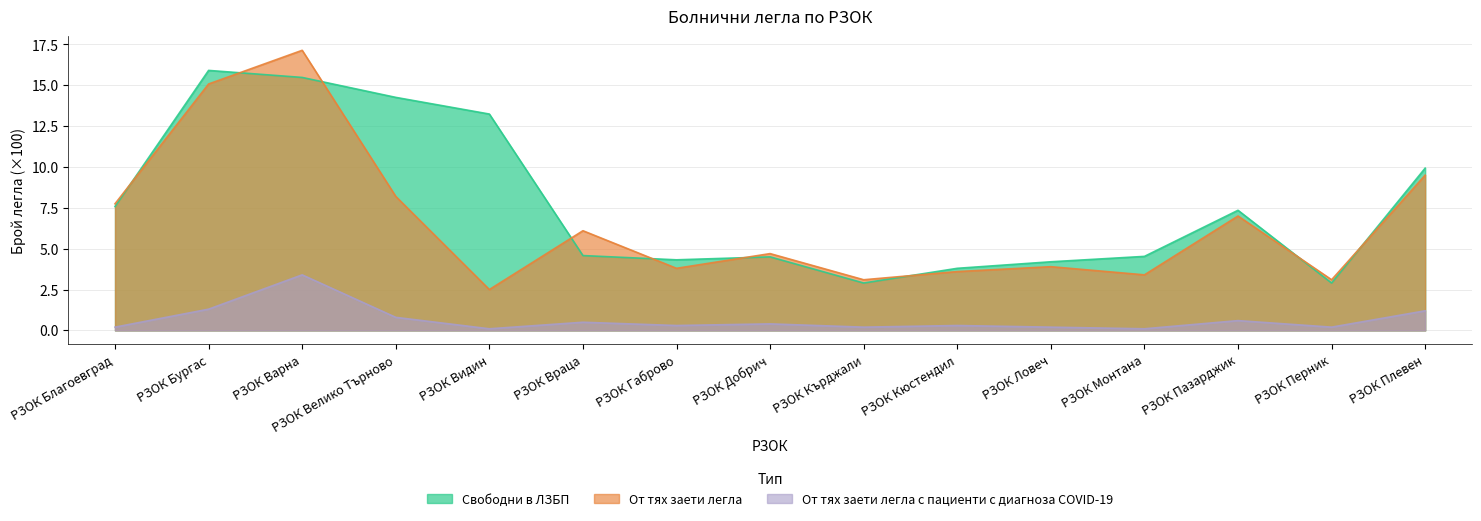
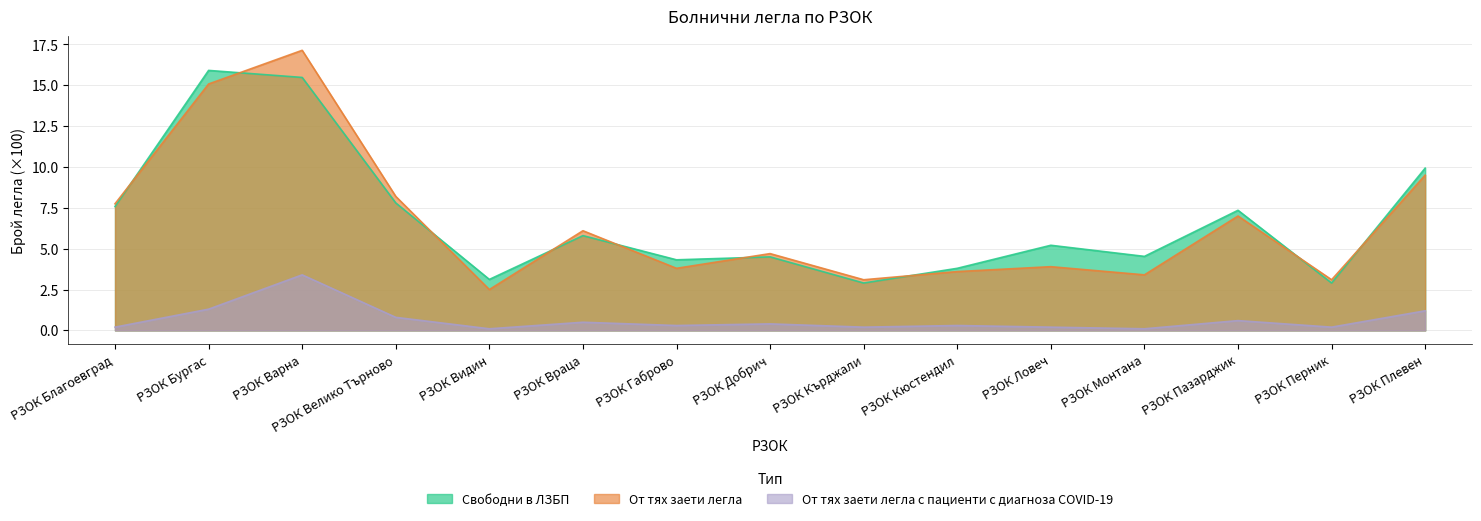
Свободни в ЛЗБП, РЗОК Велико Търново: 14.3 -> 7.8
Свободни в ЛЗБП, РЗОК Видин: 13.2 -> 3.1
Свободни в ЛЗБП, РЗОК Враца: 4.6 -> 5.8
Свободни в ЛЗБП, РЗОК Ловеч: 4.2 -> 5.2
